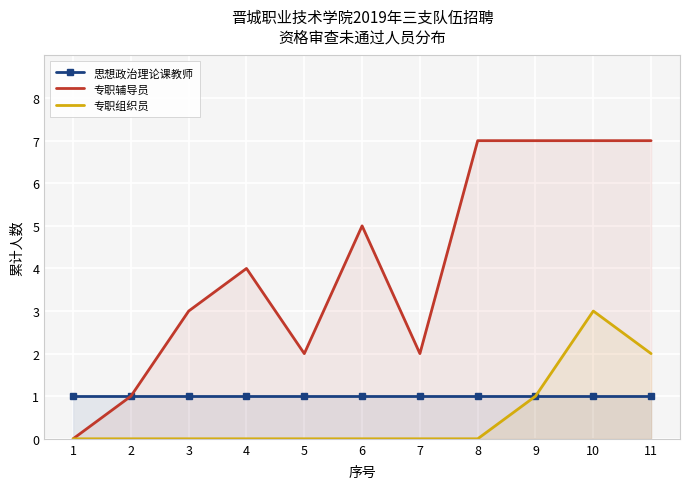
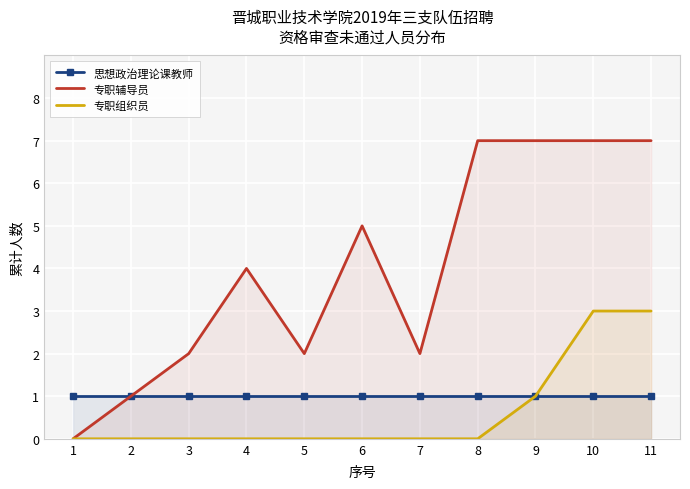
专职辅导员, 3: 3 -> 2
专职组织员, 11: 2 -> 3
